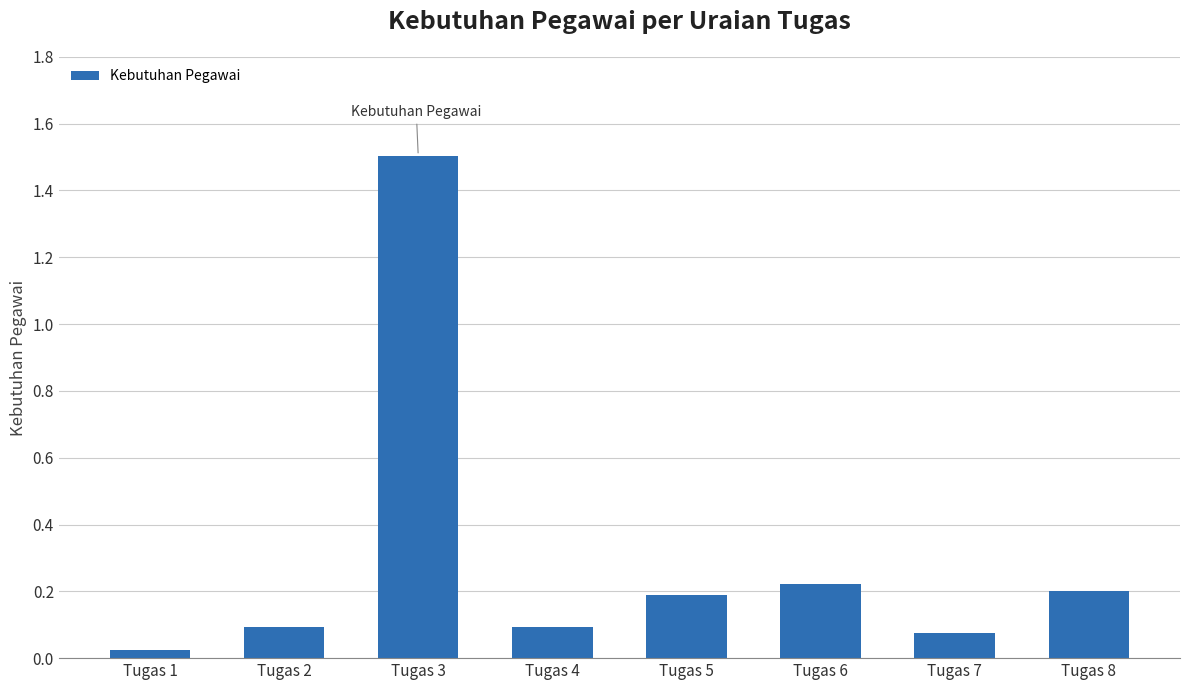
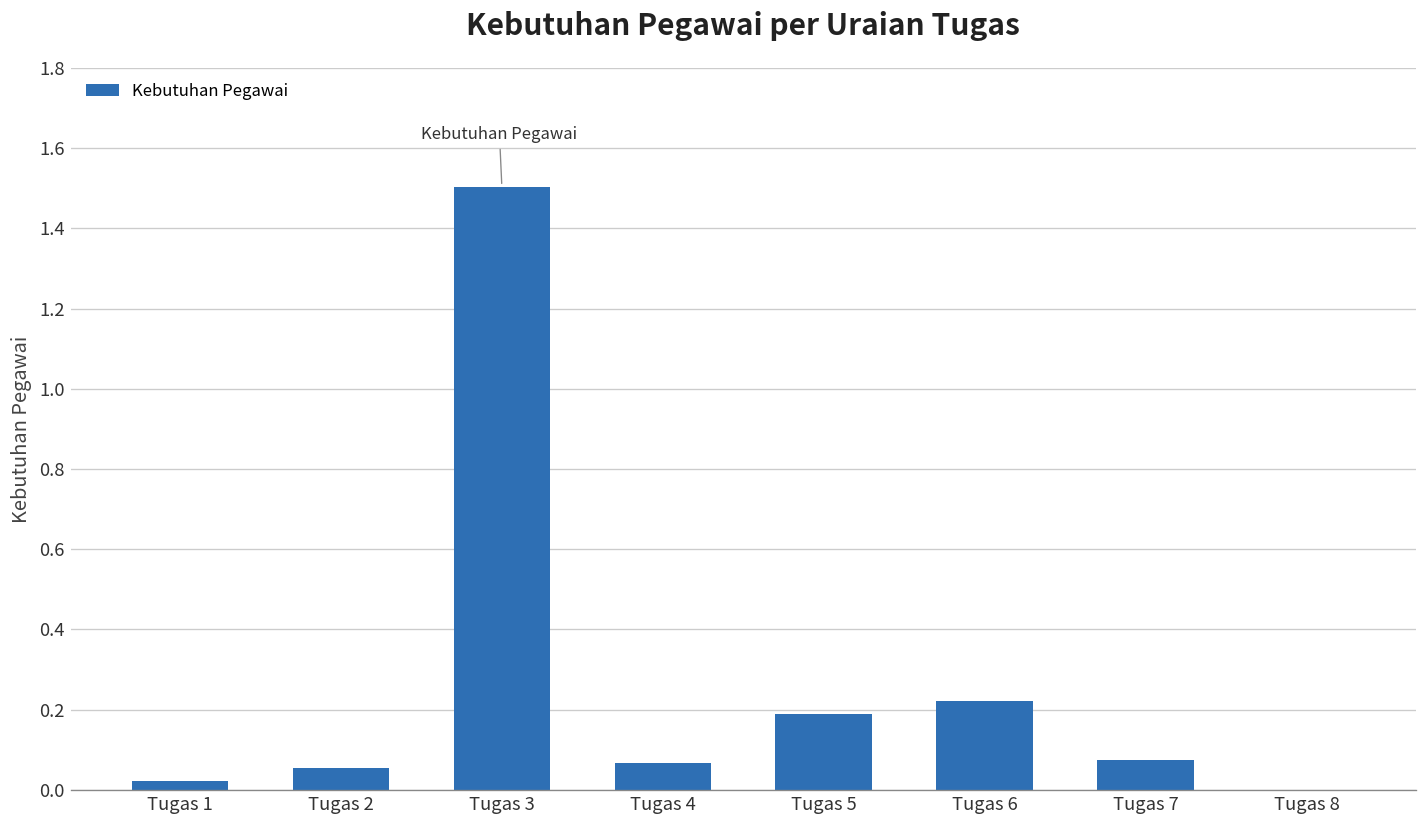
Tugas 2: 0.09 -> 0.06
Tugas 4: 0.09 -> 0.07
Tugas 8: 0.2 -> 0.0
